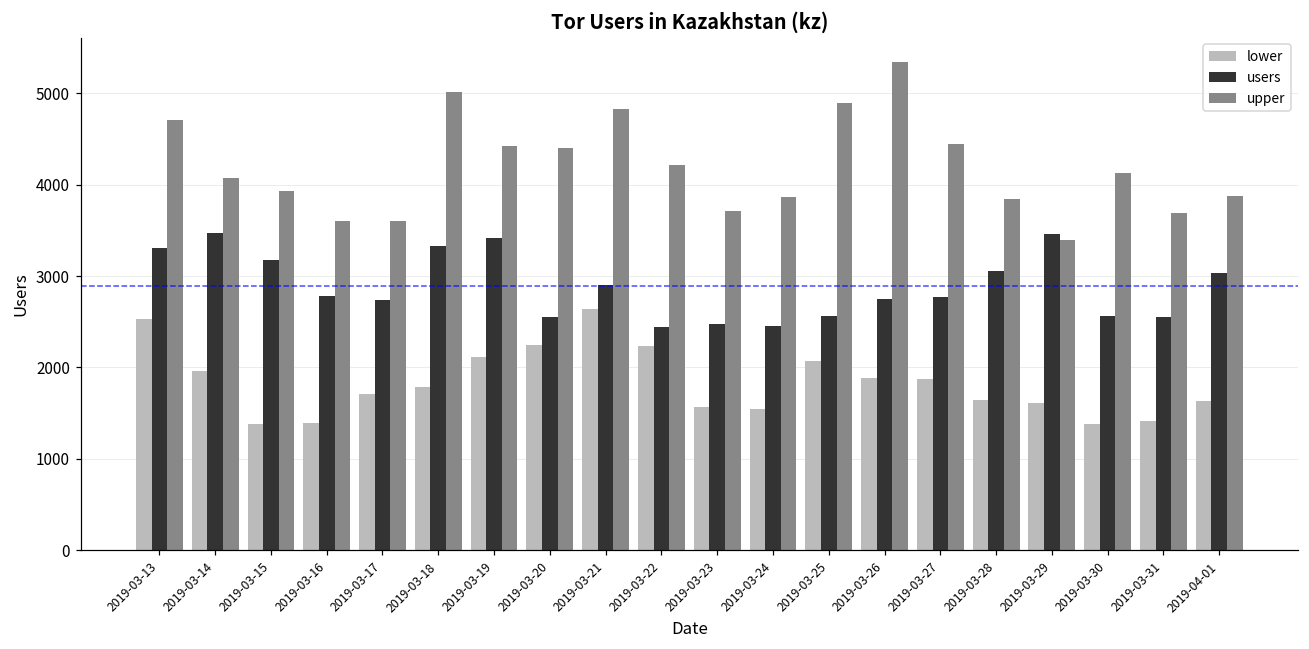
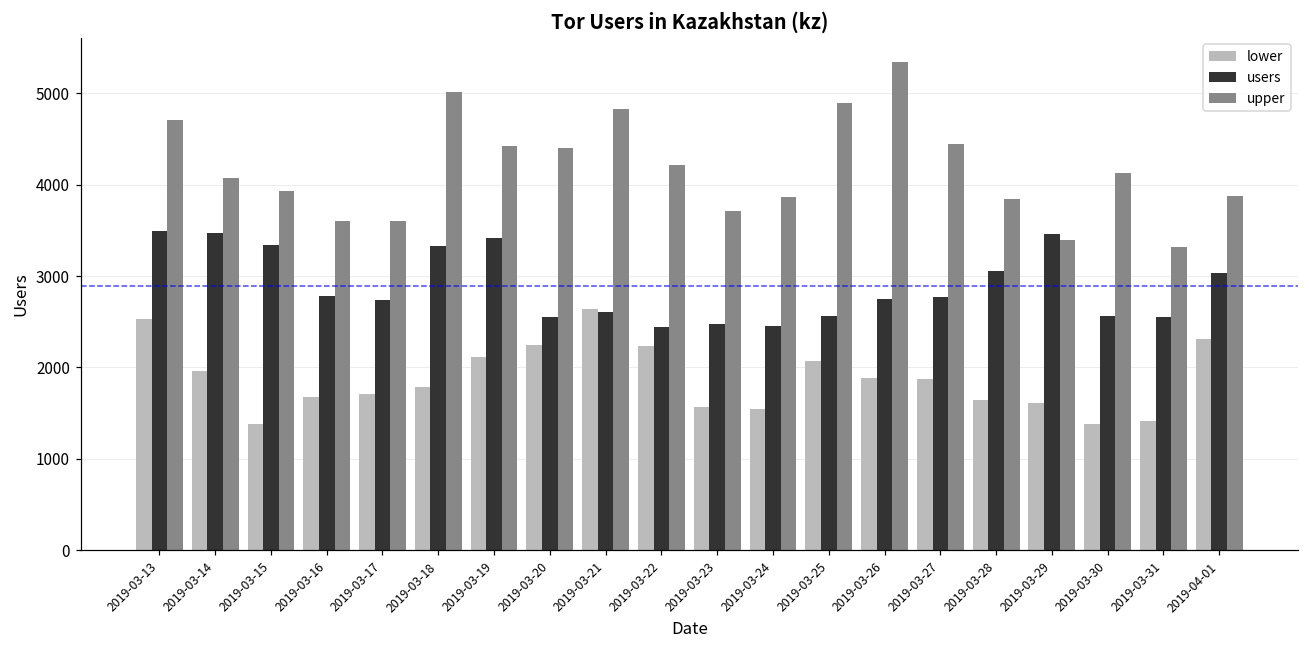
users, 2019-03-13: 3300 -> 3500
users, 2019-03-15: 3200 -> 3300
lower, 2019-03-16: 1400 -> 1700
users, 2019-03-21: 2900 -> 2600
upper, 2019-03-31: 3700 -> 3300
lower, 2019-04-01: 1600 -> 2300
